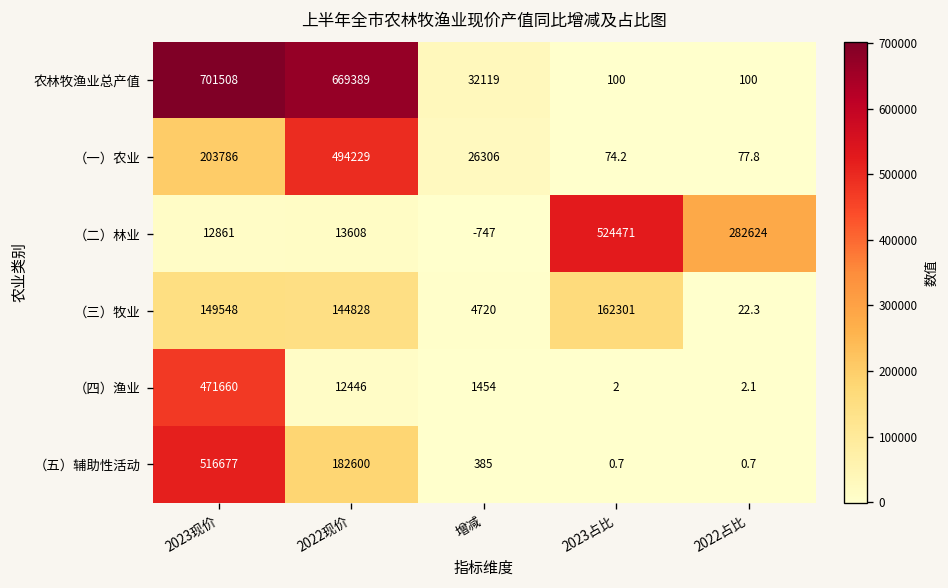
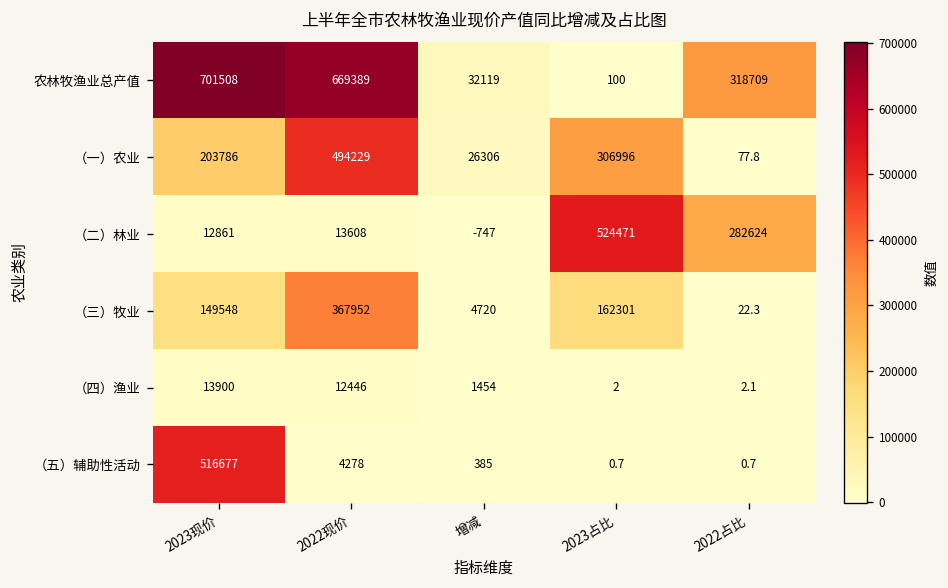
农林牧渔业总产值, 2022占比: 100 -> 318709
（一）农业, 2023占比: 74.2 -> 306996
（三）牧业, 2022现价: 144828 -> 367952
（四）渔业, 2023现价: 471660 -> 13900
（五）辅助性活动, 2022现价: 182600 -> 4278
